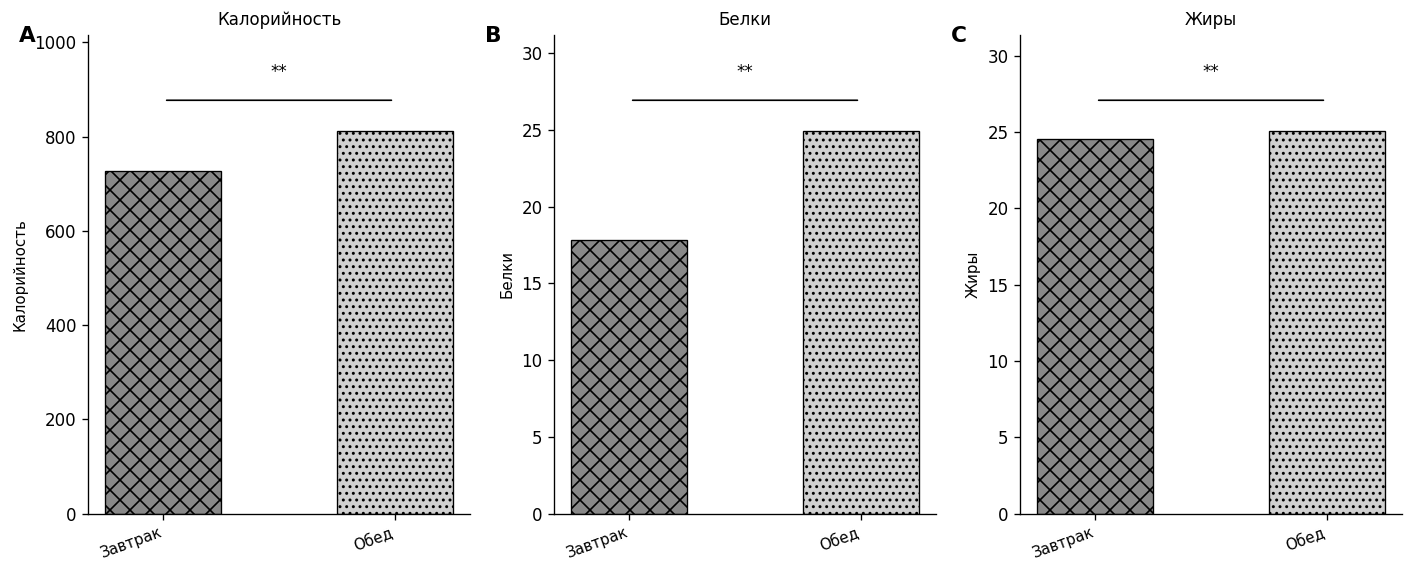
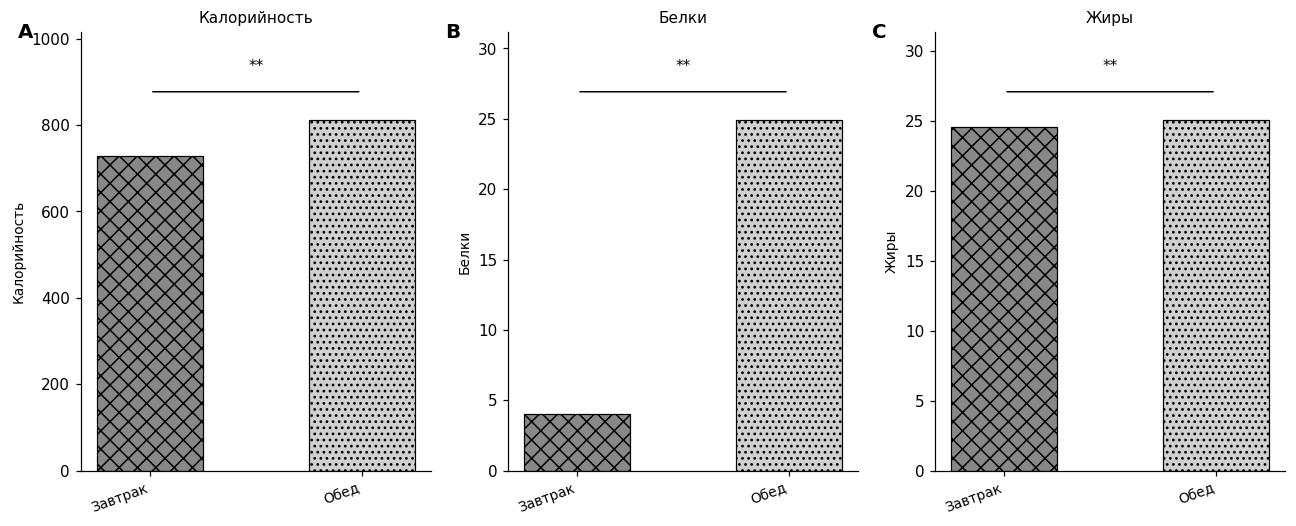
Белки, Завтрак: 17.8 -> 4.0
